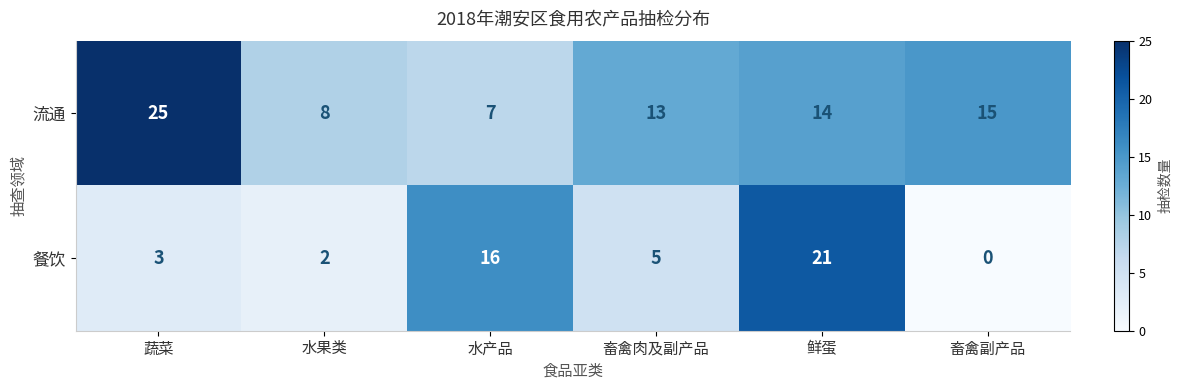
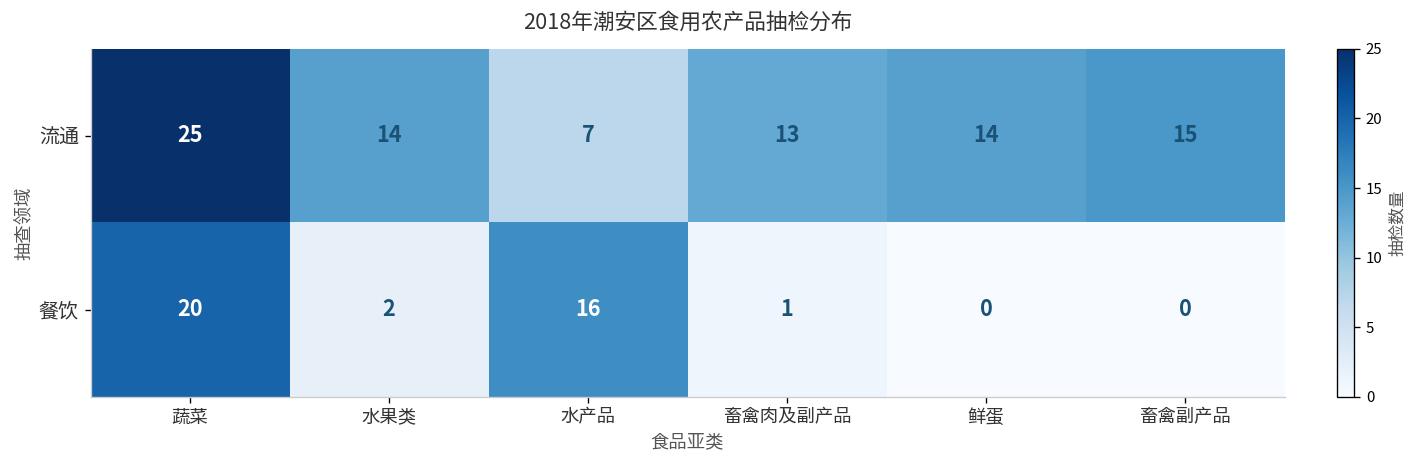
流通, 水果类: 8 -> 14
餐饮, 蔬菜: 3 -> 20
餐饮, 畜禽肉及副产品: 5 -> 1
餐饮, 鲜蛋: 21 -> 0
